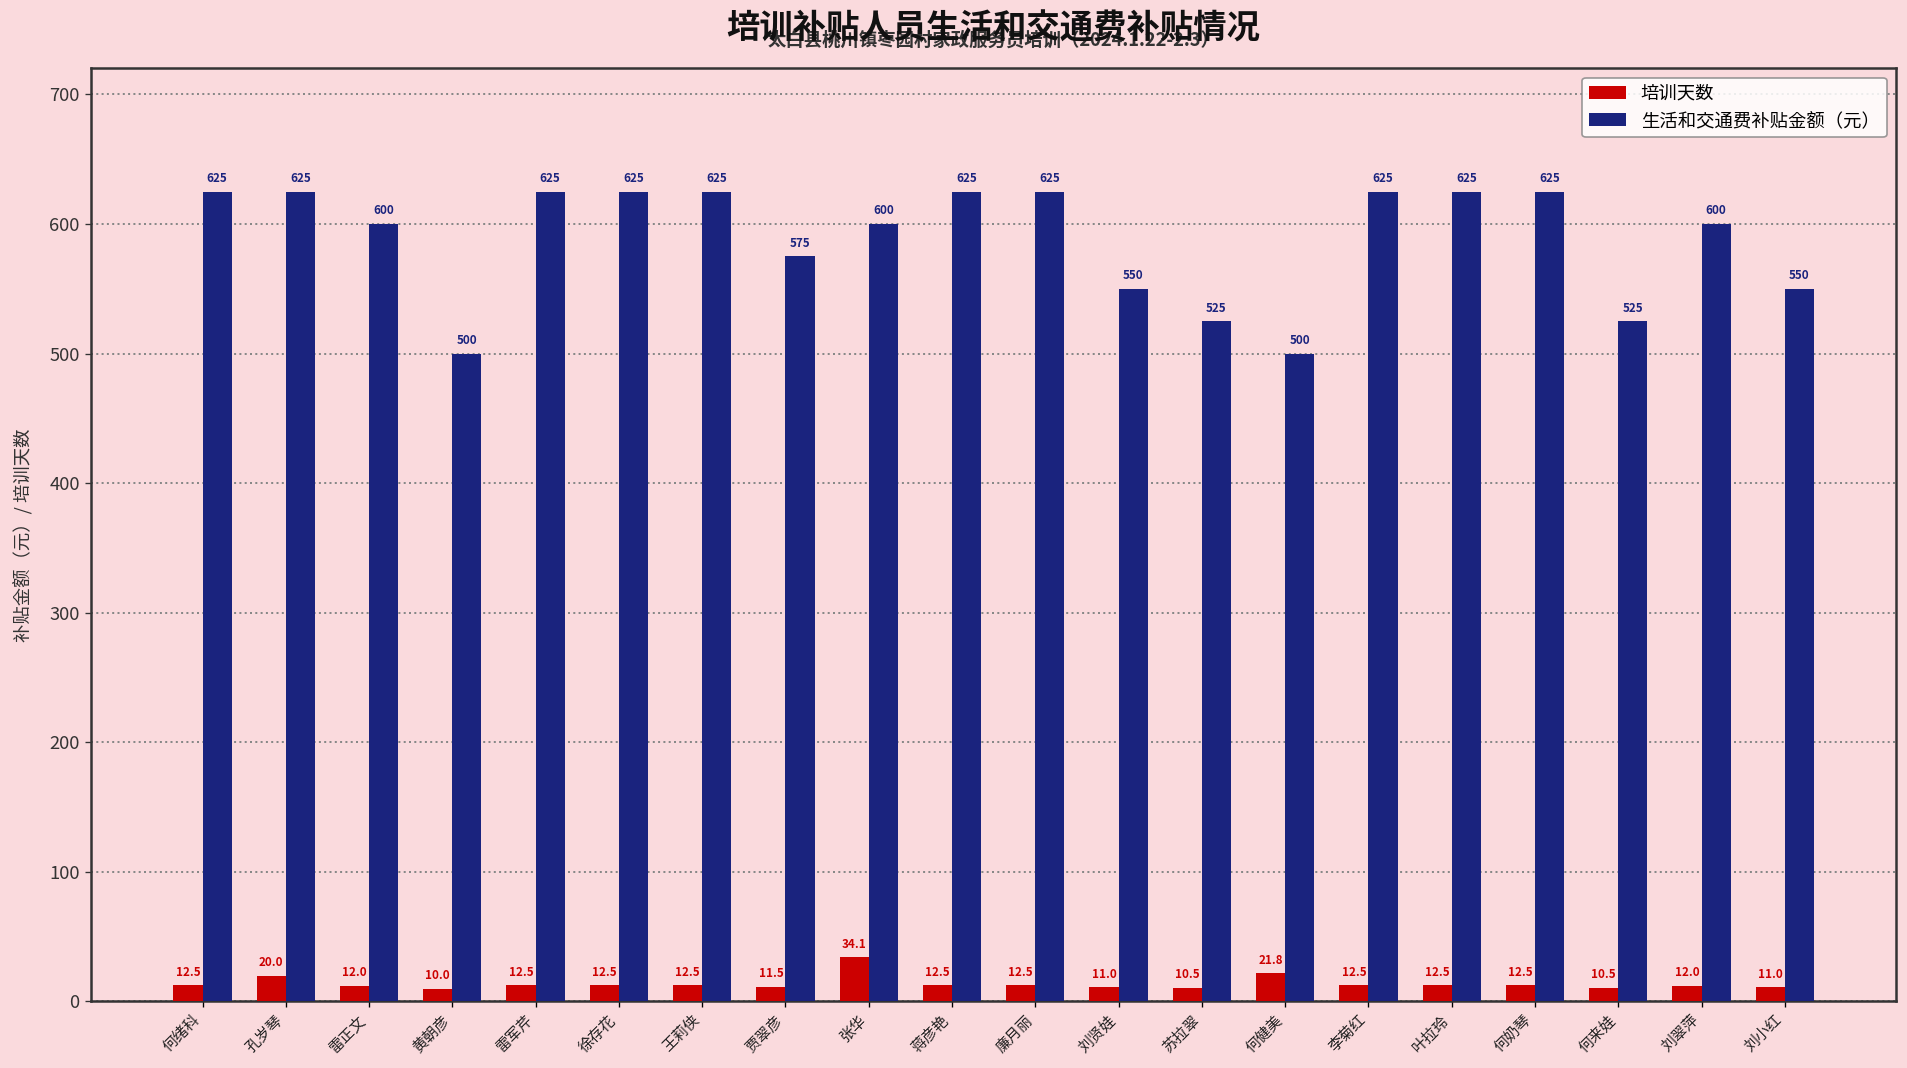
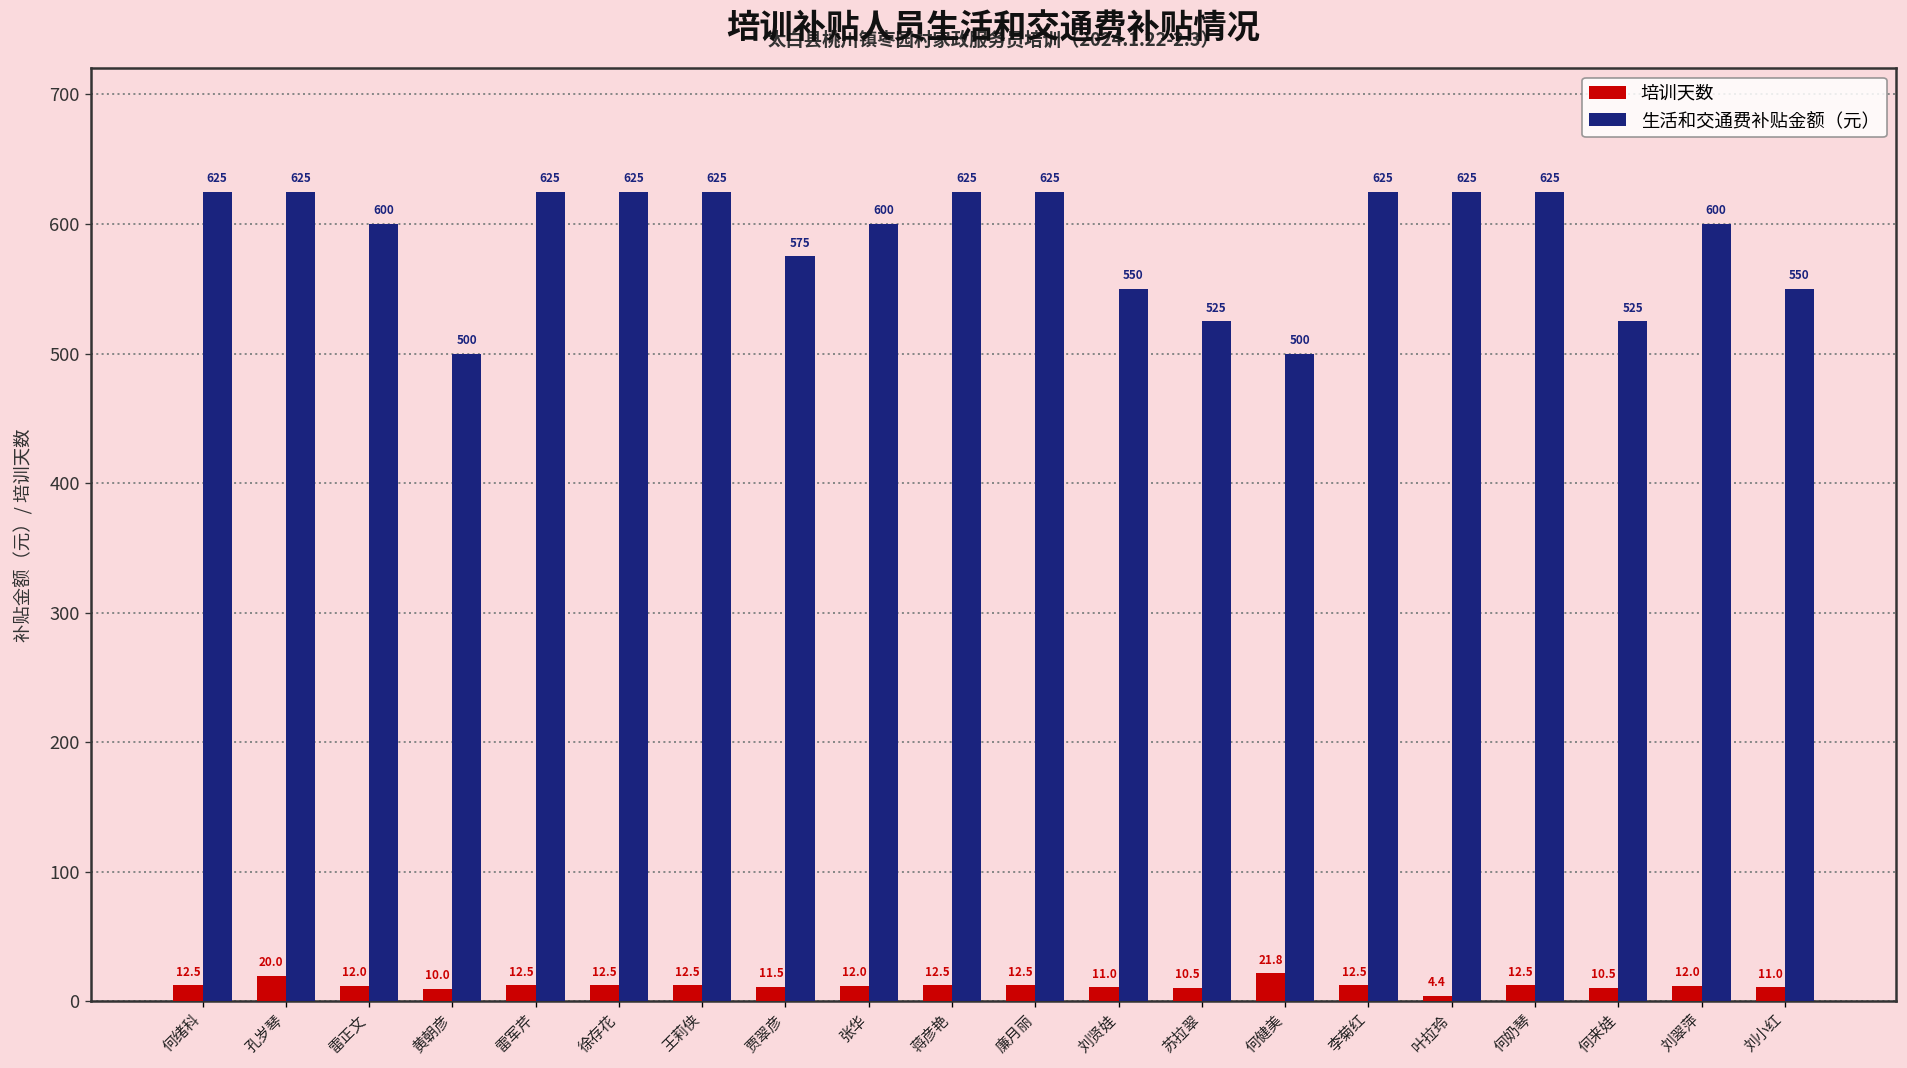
培训天数, 张华: 34.1 -> 12.0
培训天数, 叶拉玲: 12.5 -> 4.4
